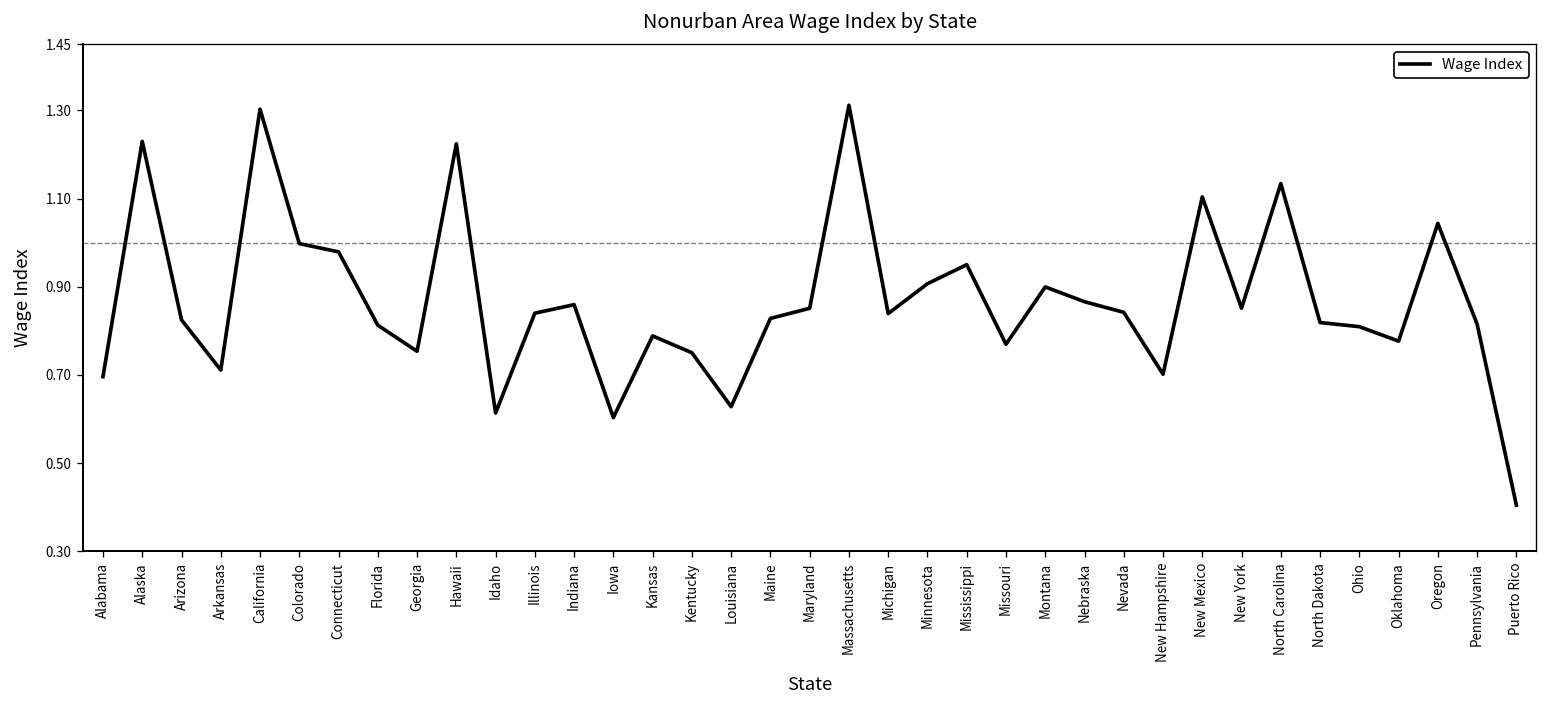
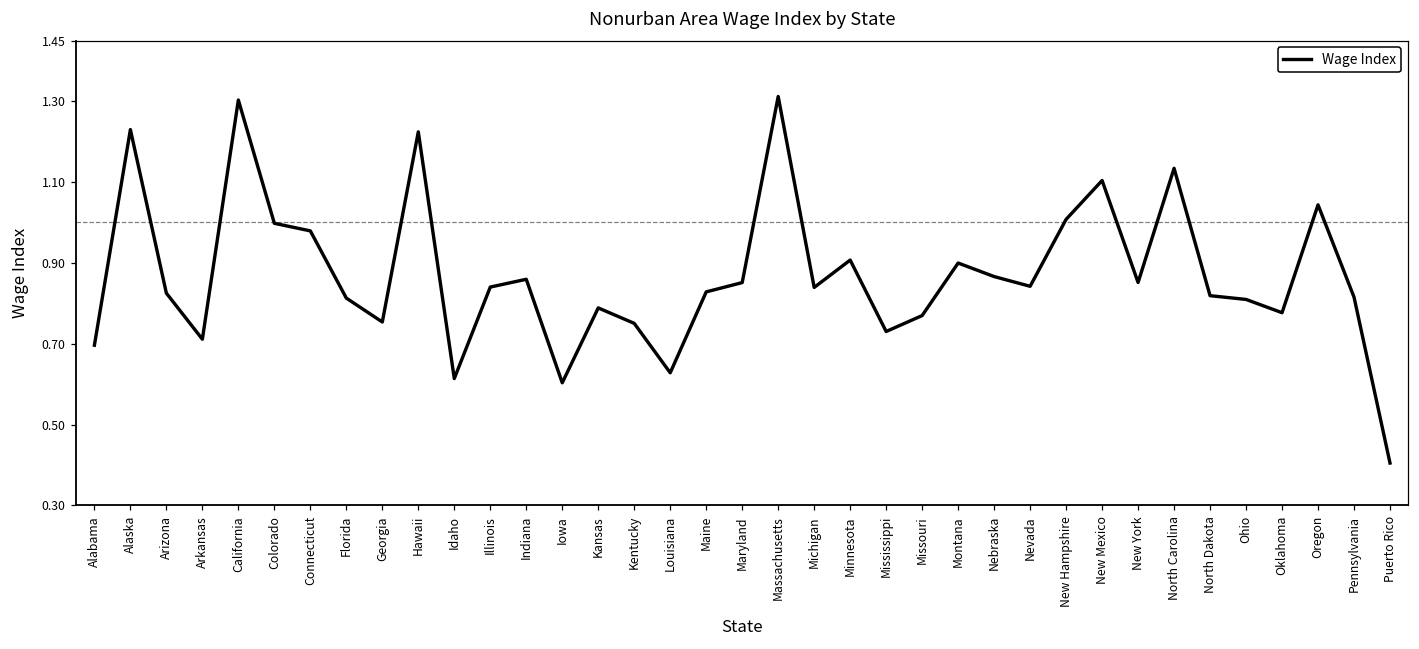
Mississippi: 0.95 -> 0.73
New Hampshire: 0.70 -> 1.01
